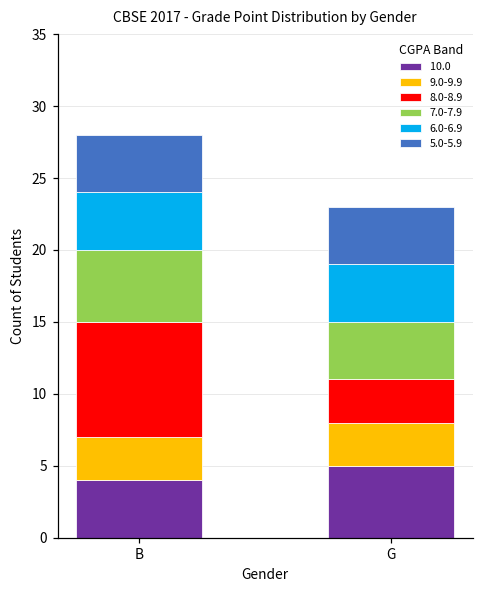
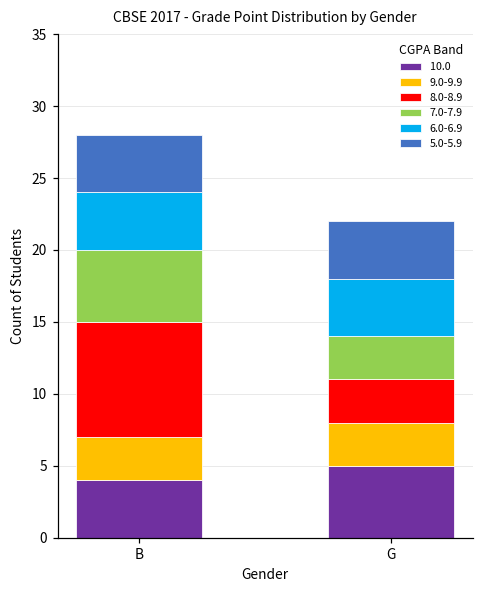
7.0-7.9, G: 4 -> 3
